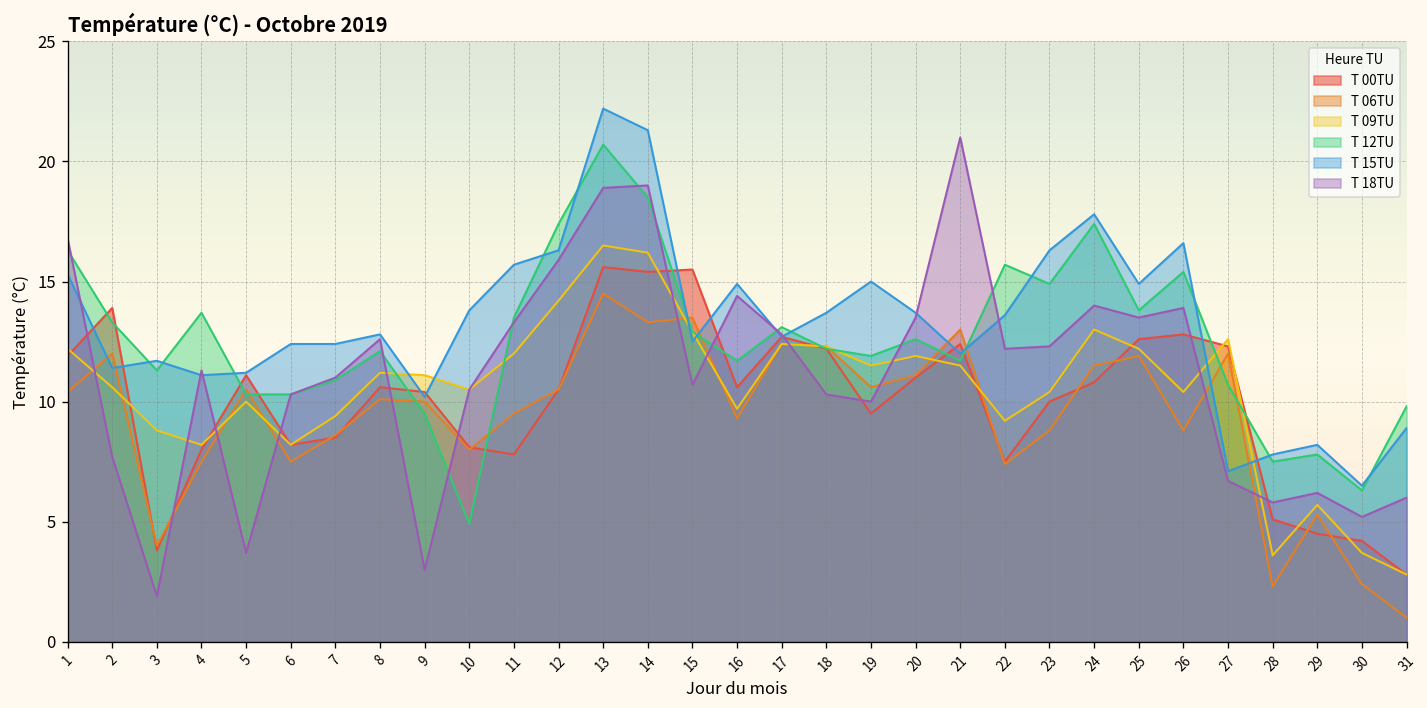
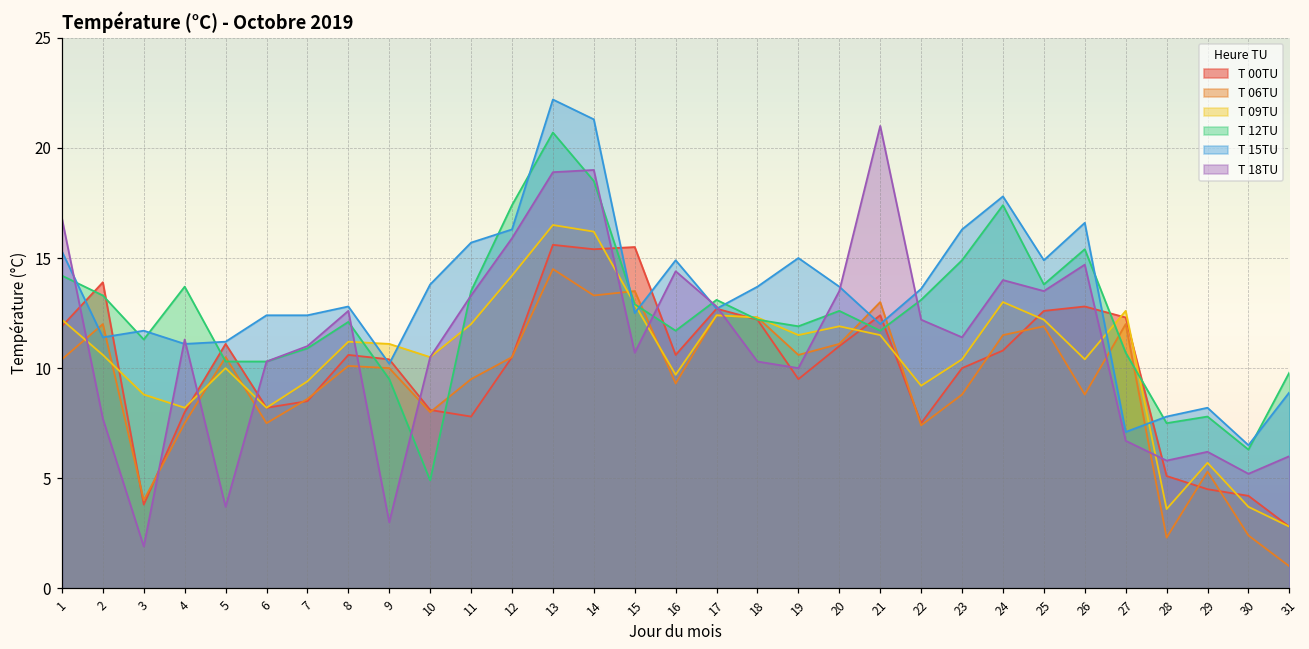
T 12TU, 1: 16.3 -> 14.2
T 12TU, 22: 15.7 -> 13.1
T 18TU, 23: 12.3 -> 11.4
T 18TU, 26: 13.9 -> 14.7
